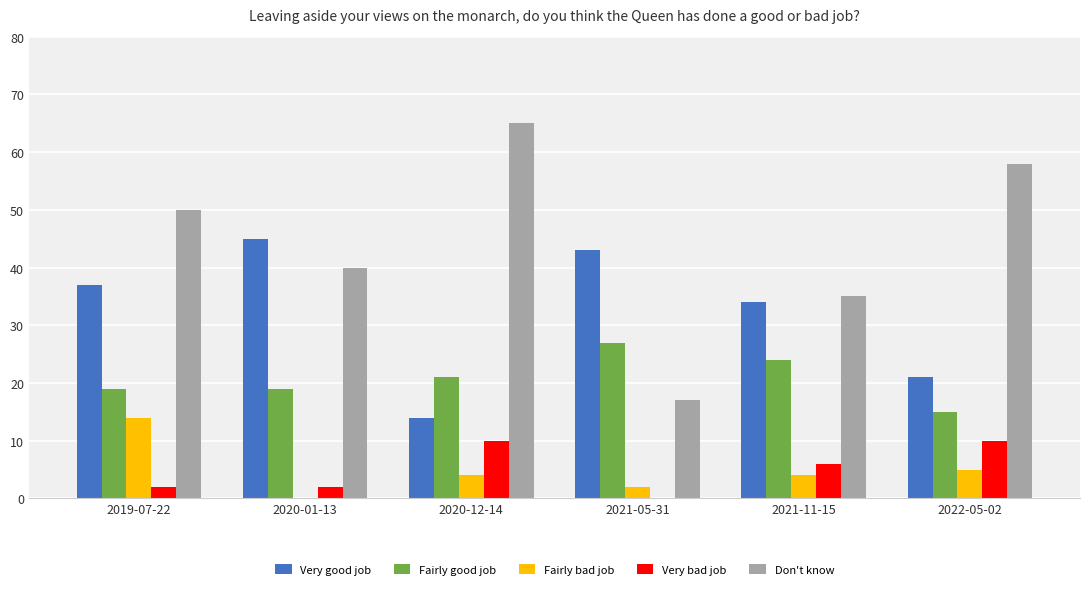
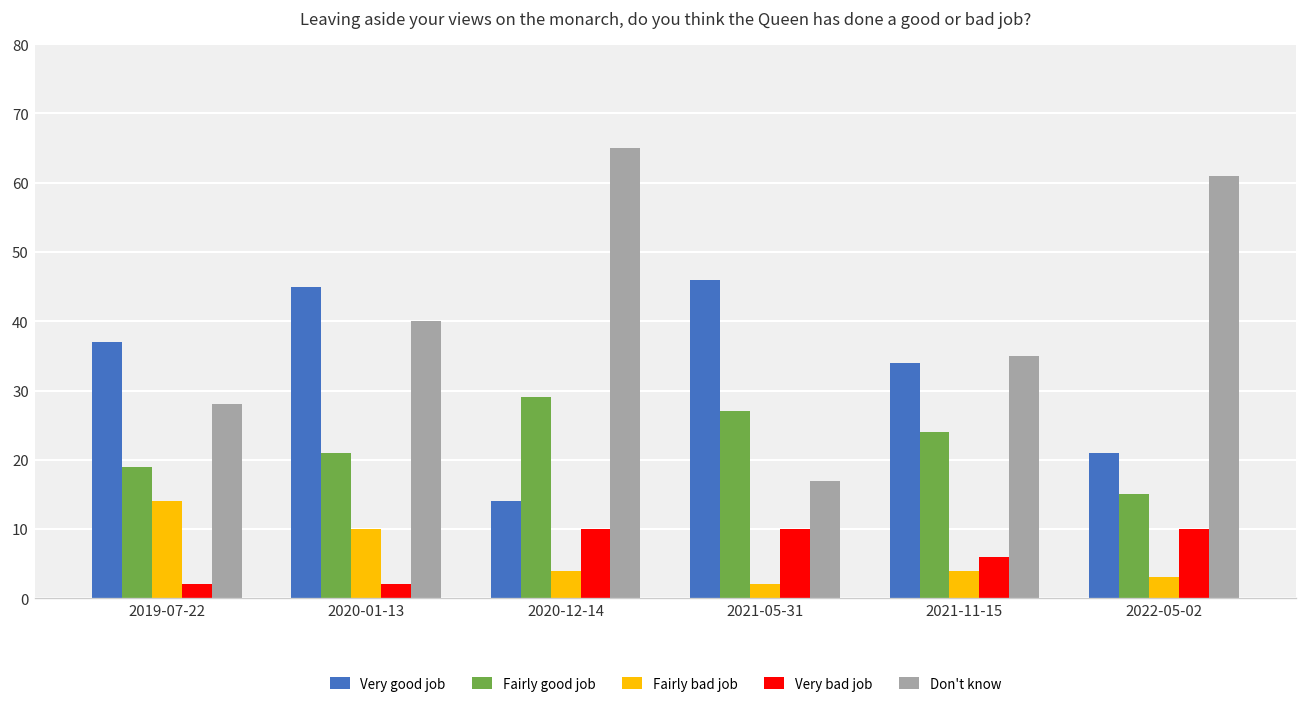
Don't know, 2019-07-22: 50 -> 28
Fairly good job, 2020-01-13: 19 -> 21
Fairly bad job, 2020-01-13: 0 -> 10
Fairly good job, 2020-12-14: 21 -> 29
Very good job, 2021-05-31: 43 -> 46
Very bad job, 2021-05-31: 0 -> 10
Fairly bad job, 2022-05-02: 5 -> 3
Don't know, 2022-05-02: 58 -> 61
